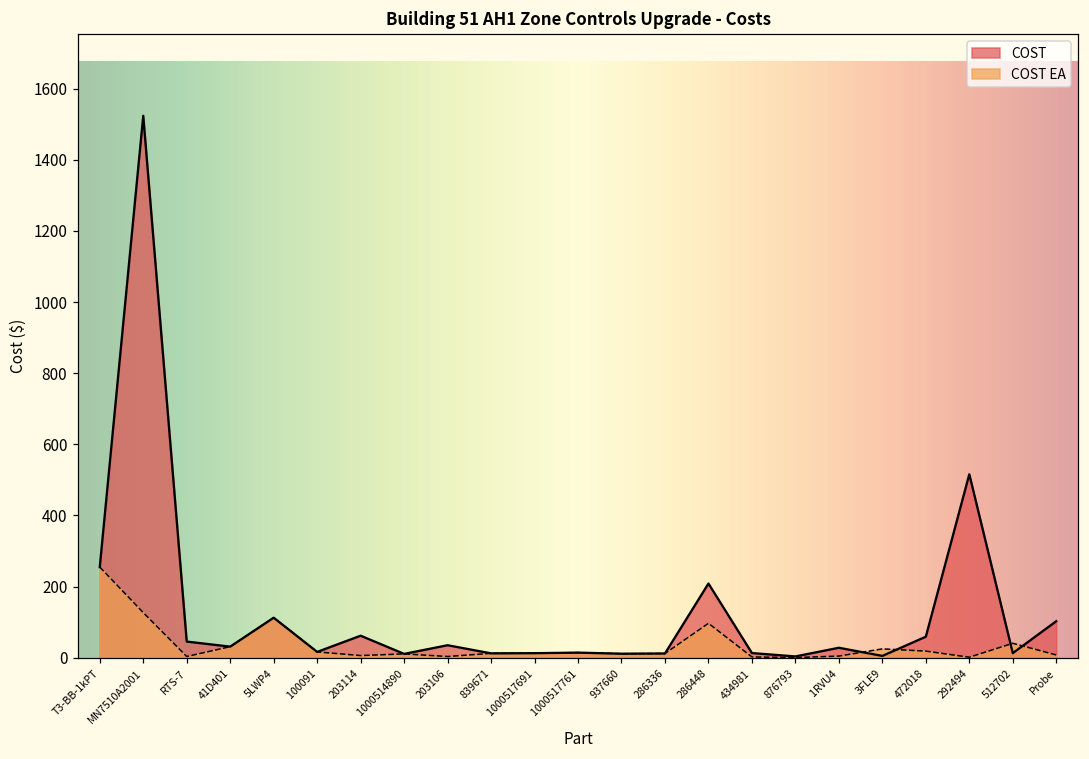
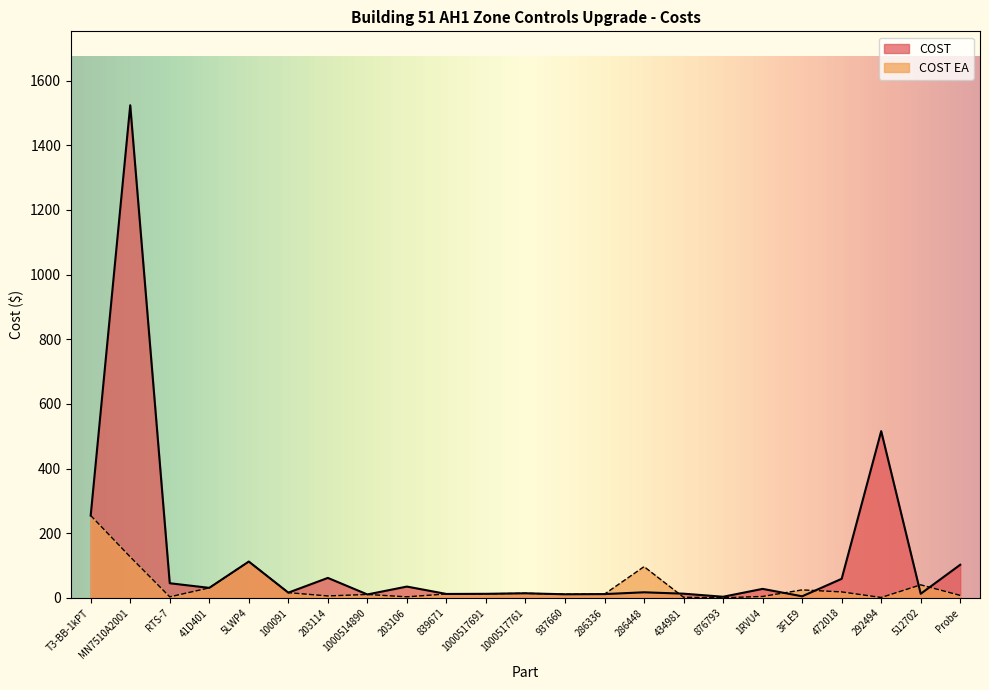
COST, 286448: 210 -> 20
